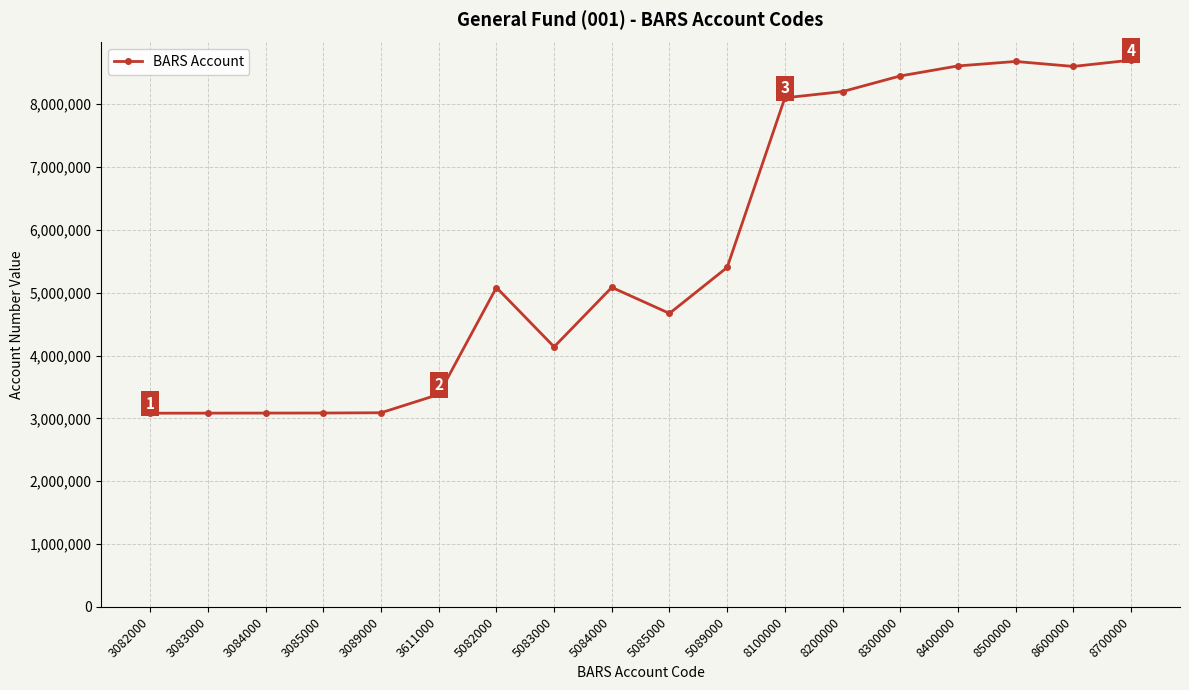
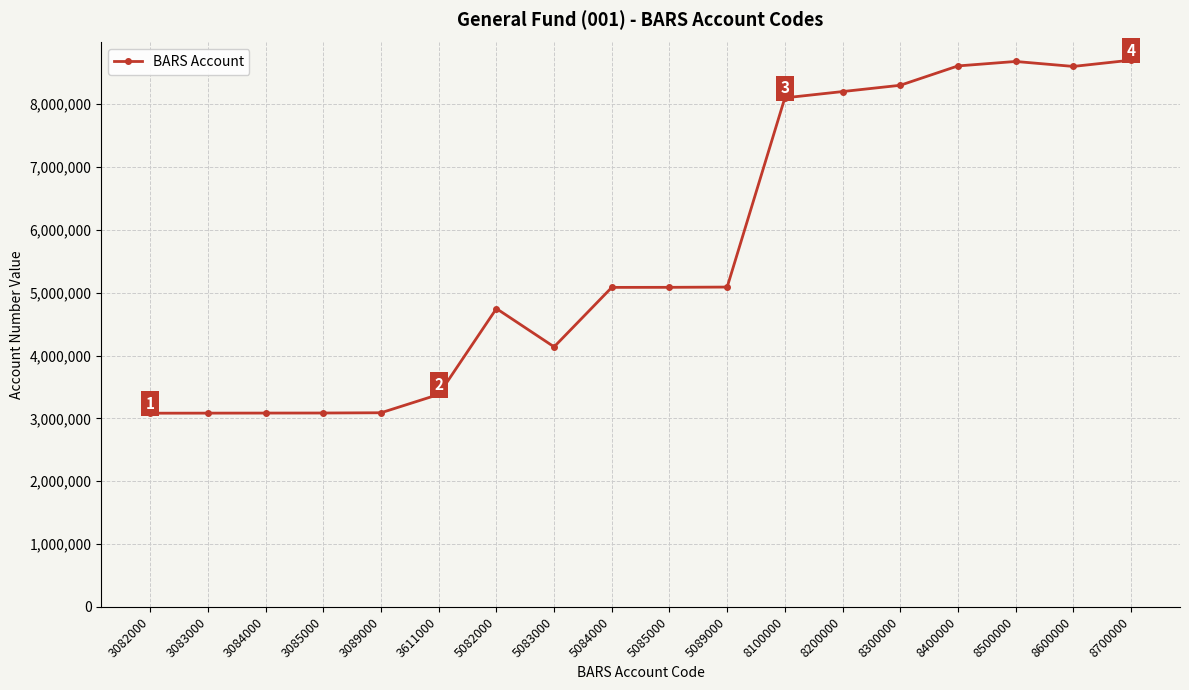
5082000: 5,100,000 -> 4,700,000
5085000: 4,700,000 -> 5,100,000
5089000: 5,400,000 -> 5,100,000
8300000: 8,400,000 -> 8,300,000
